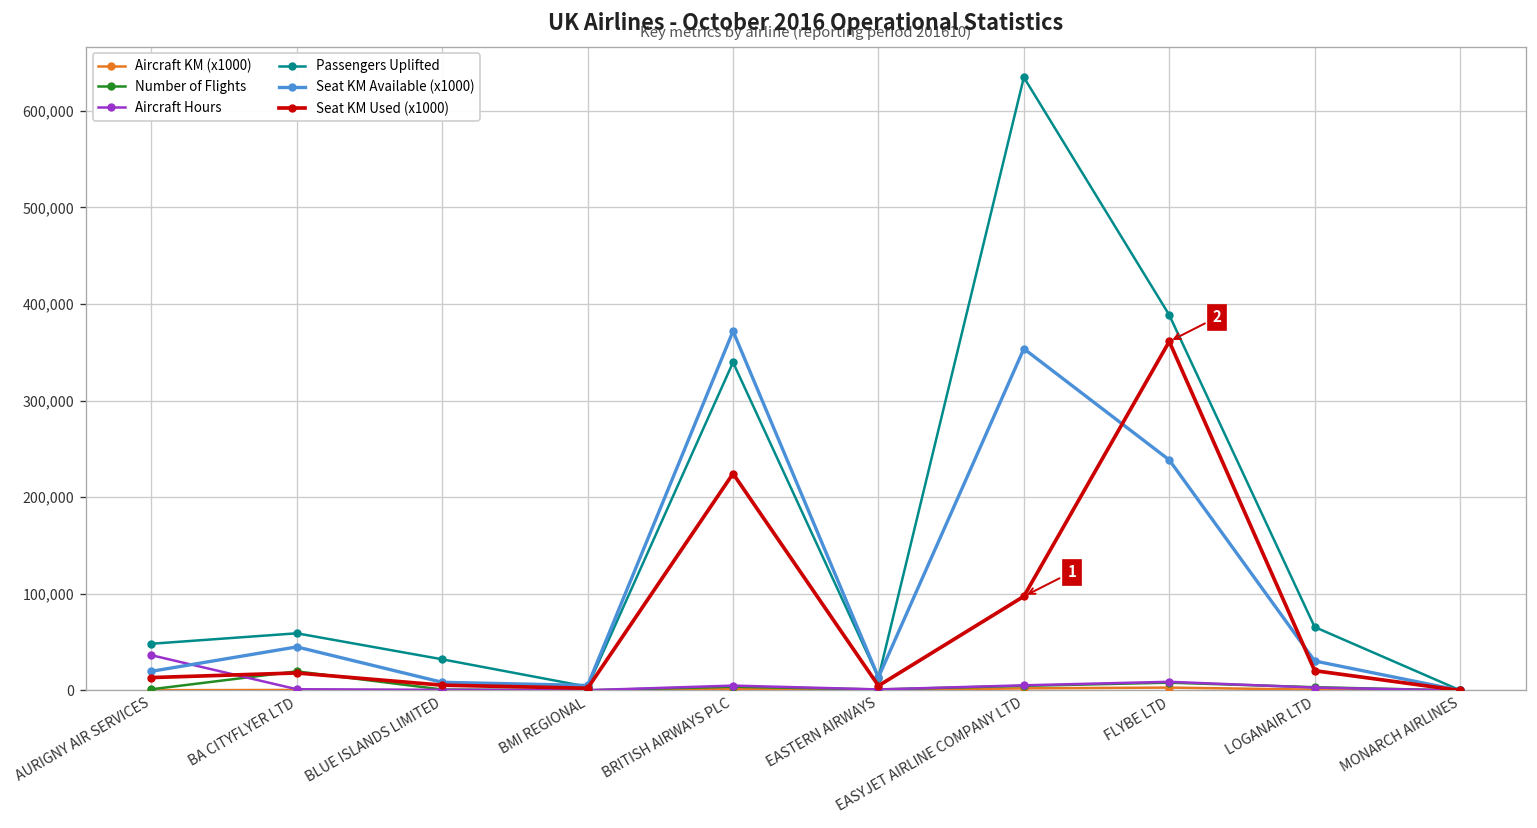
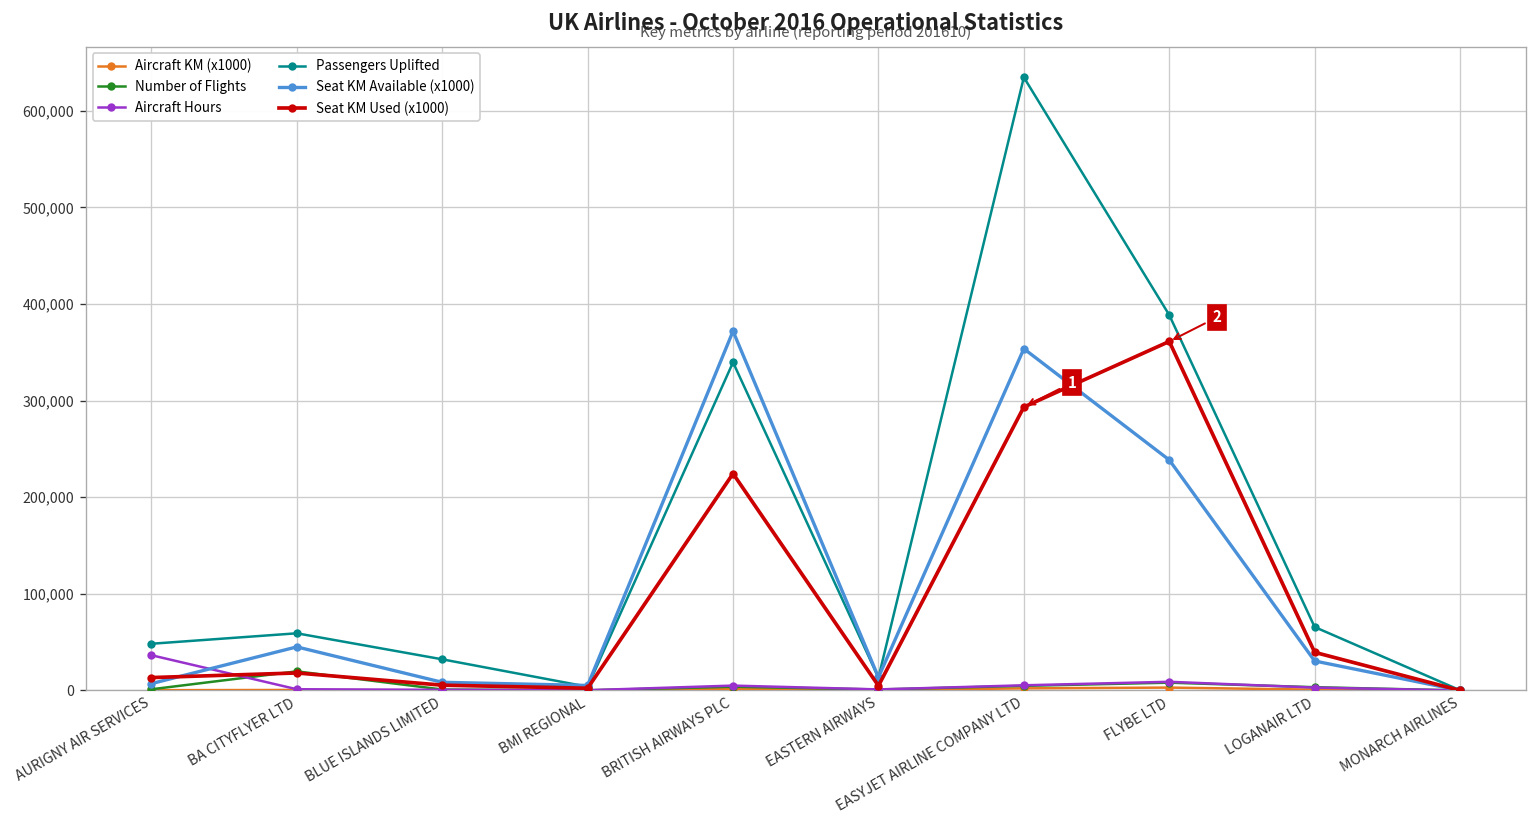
Seat KM Available (x1000), AURIGNY AIR SERVICES: 20,000 -> 10,000
Seat KM Used (x1000), EASYJET AIRLINE COMPANY LTD: 100,000 -> 290,000
Seat KM Used (x1000), LOGANAIR LTD: 20,000 -> 40,000
